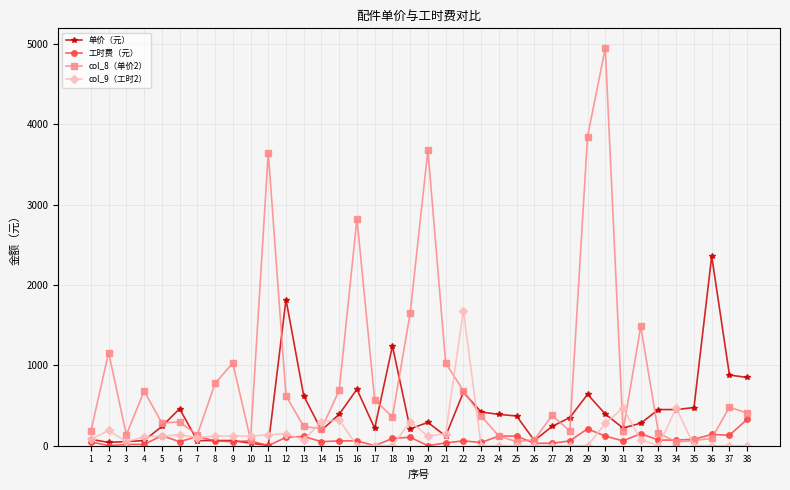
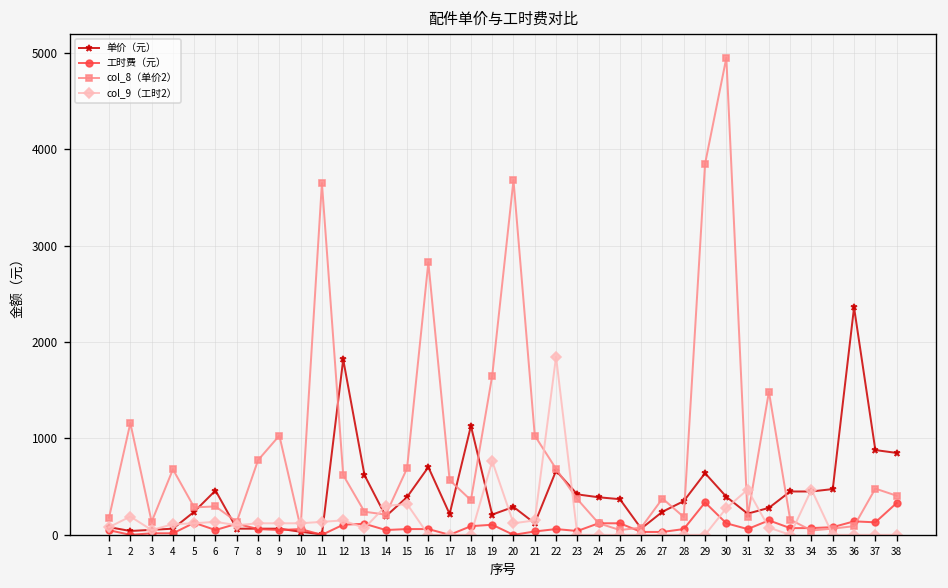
单价（元）, 18: 1200 -> 1100
col_9（工时2）, 19: 300 -> 800
col_9（工时2）, 22: 1700 -> 1800
工时费（元）, 29: 200 -> 300
